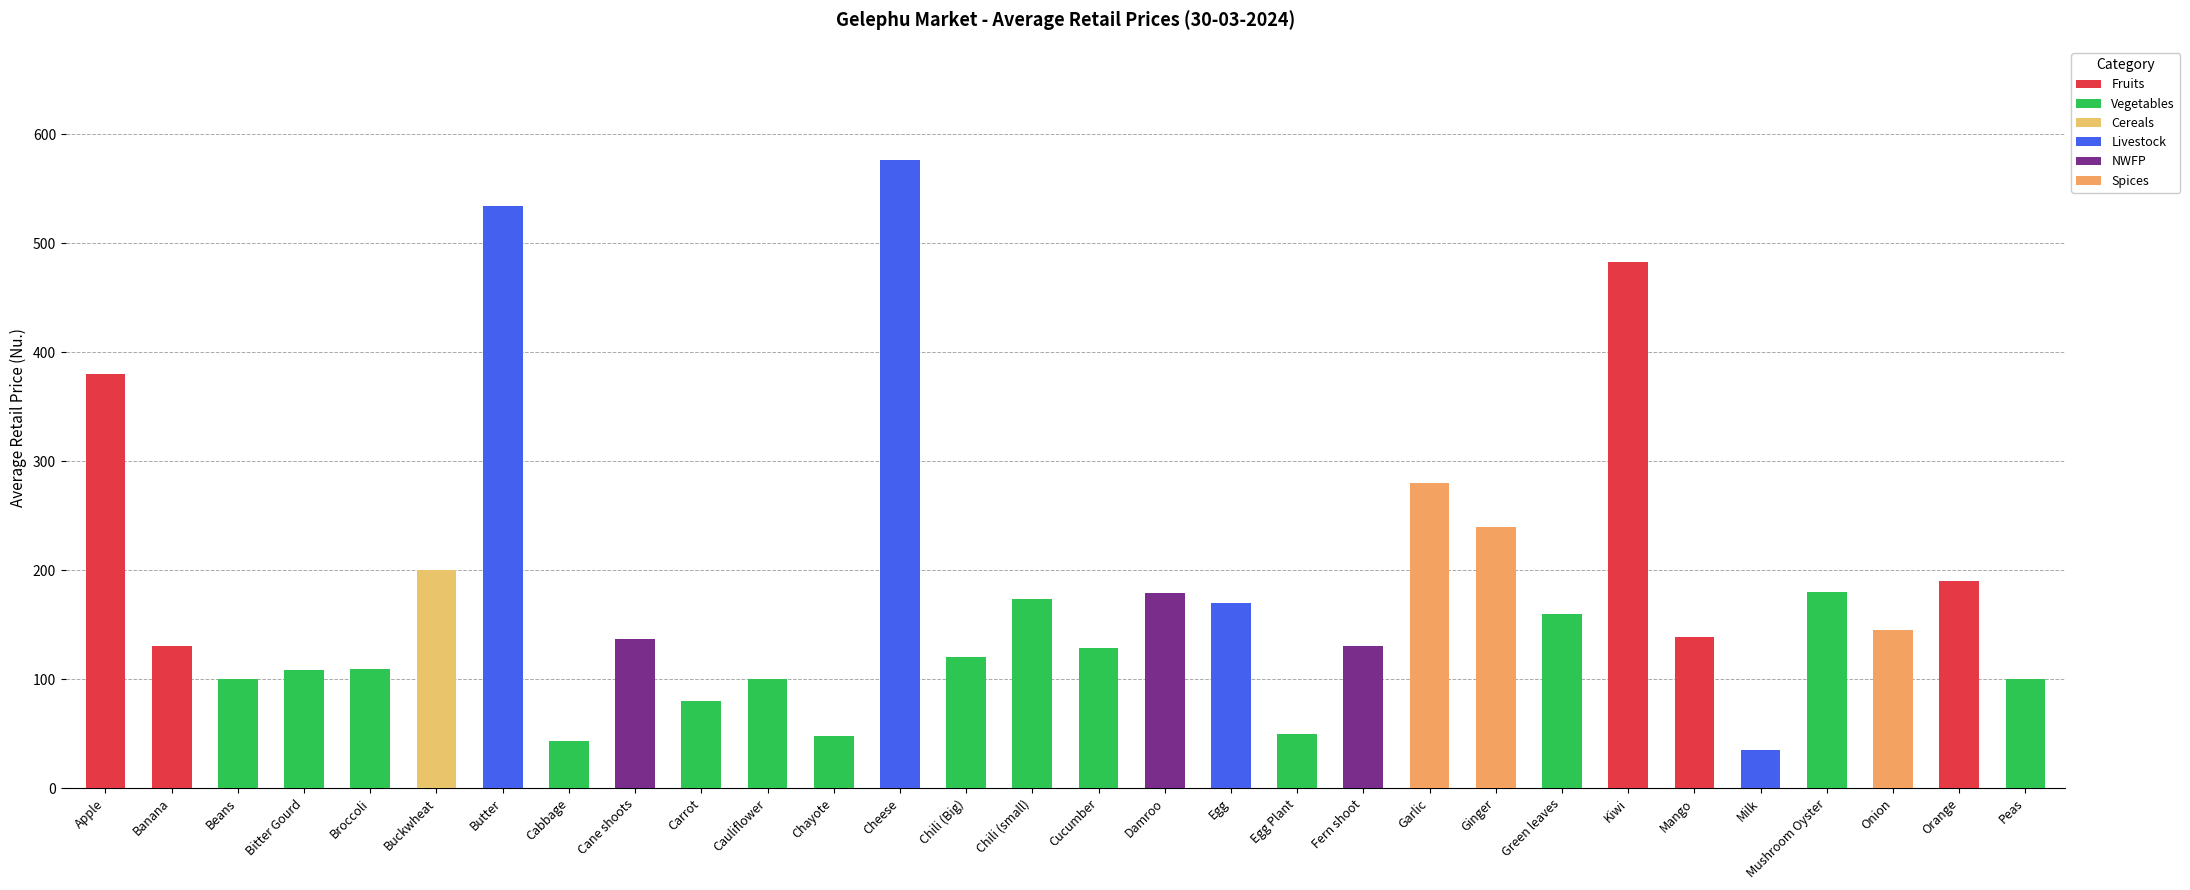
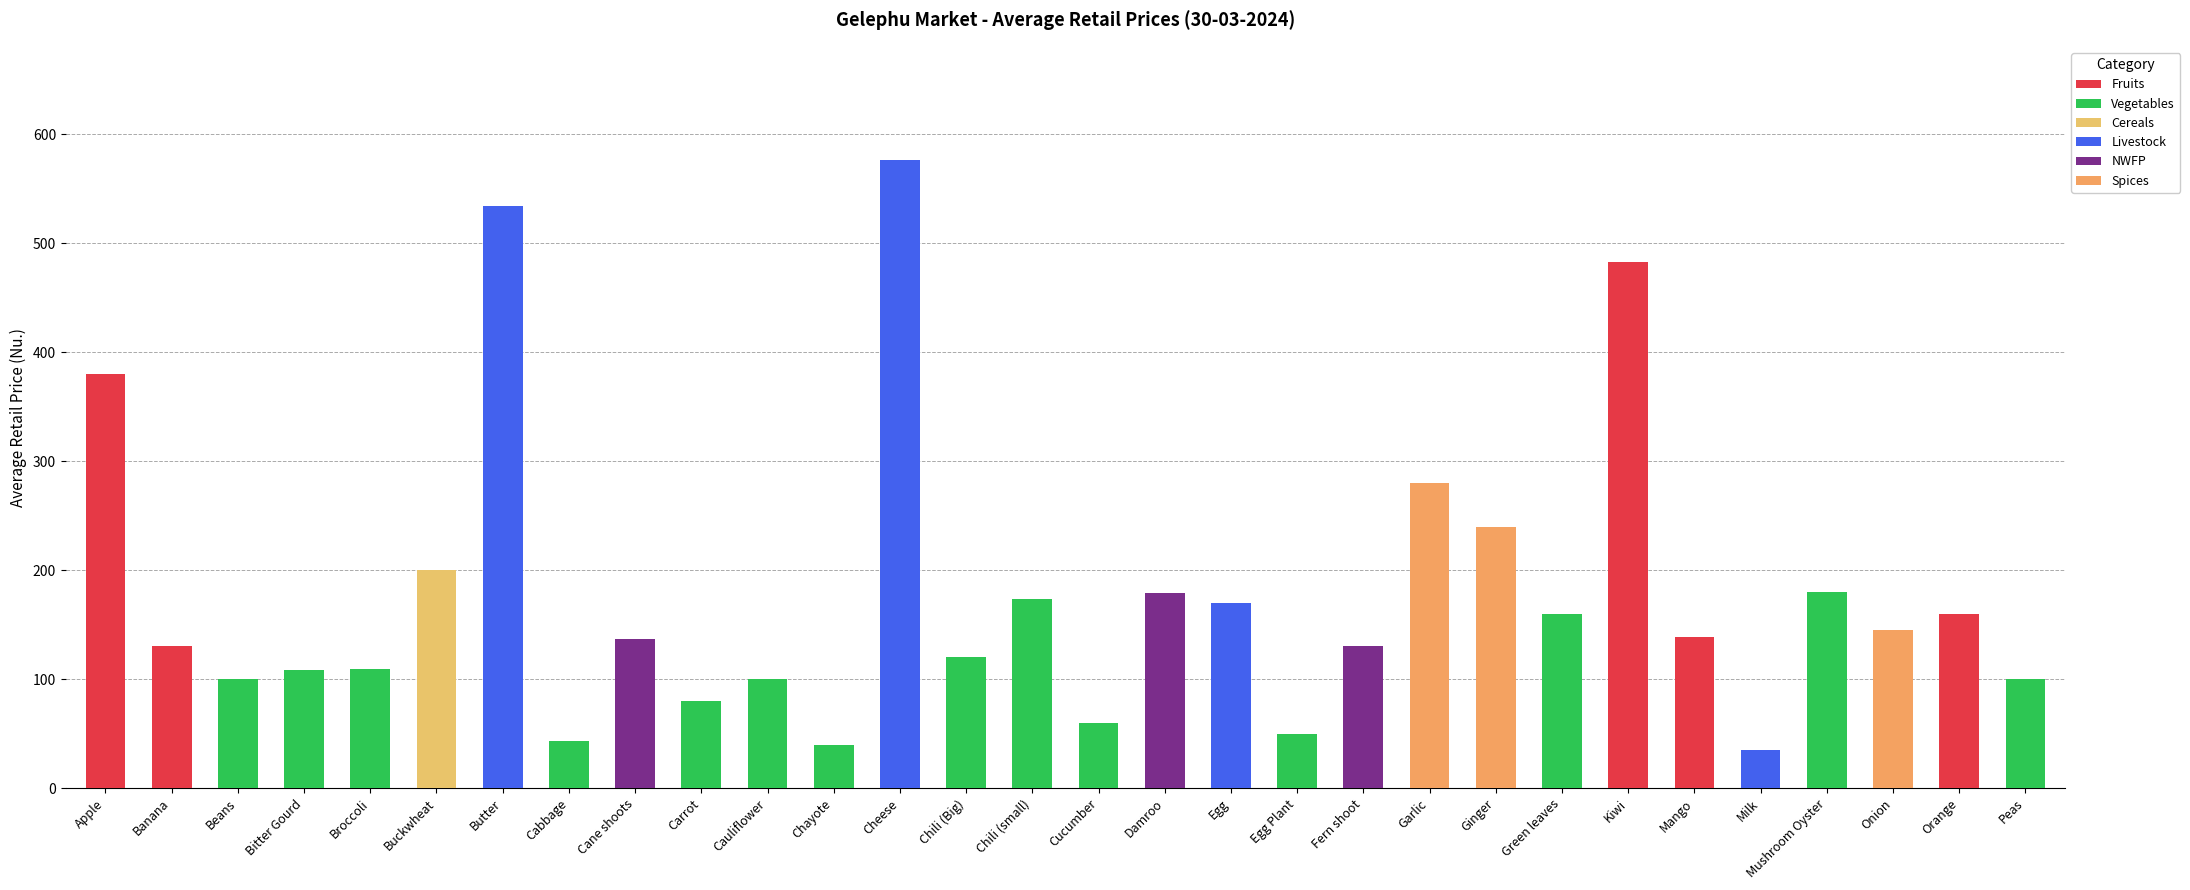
Vegetables, Chayote: 48 -> 40
Vegetables, Cucumber: 129 -> 60
Fruits, Orange: 190 -> 160
